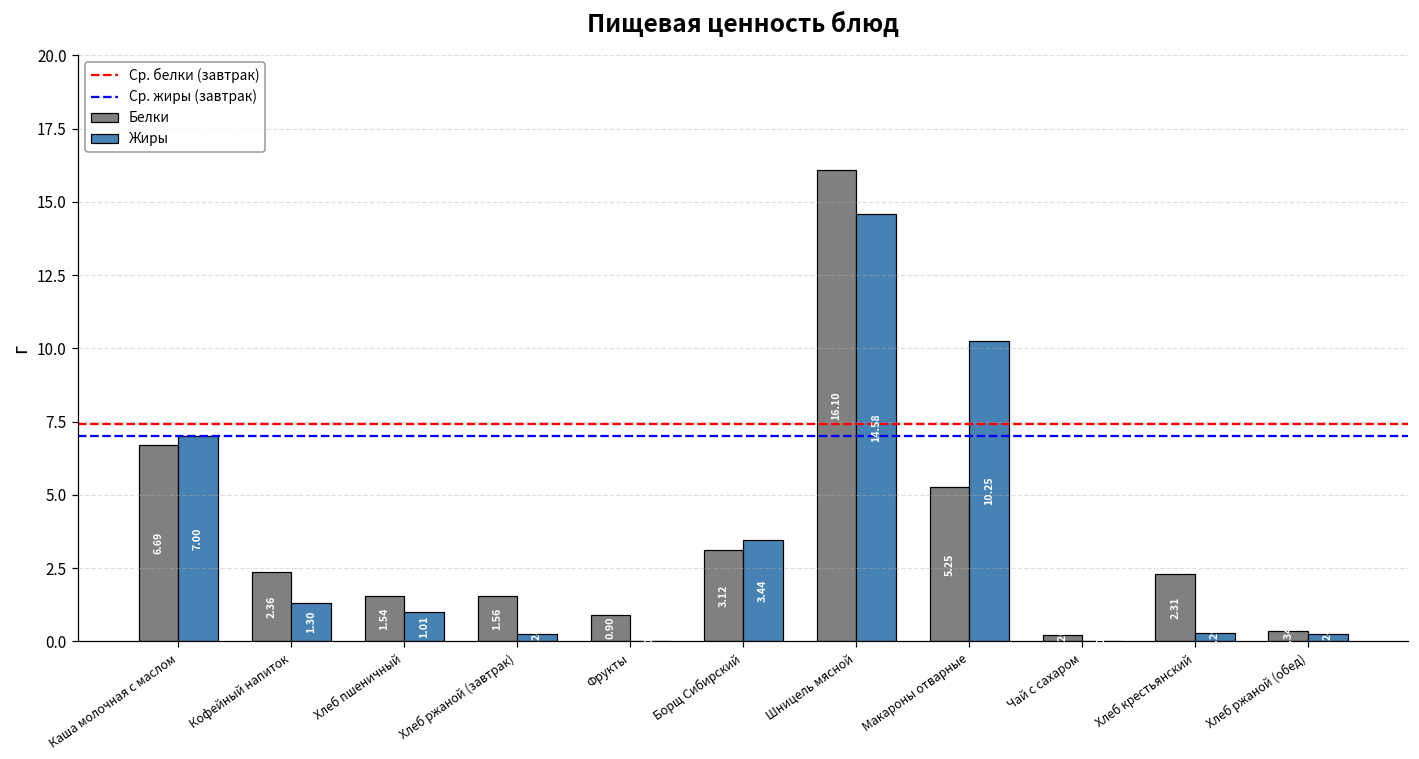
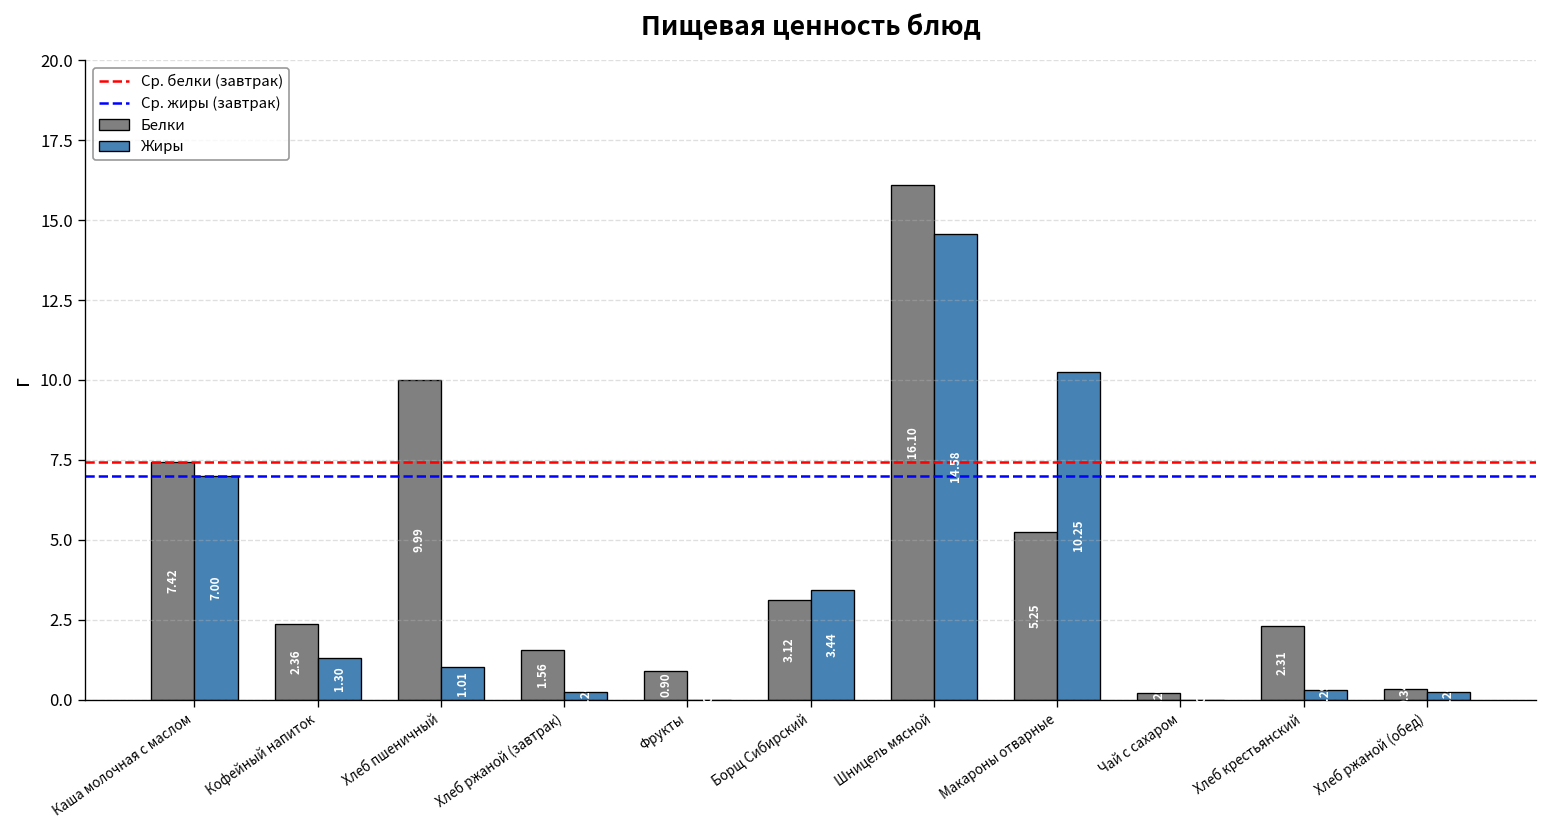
Белки, Каша молочная с маслом: 6.69 -> 7.42
Белки, Хлеб пшеничный: 1.54 -> 9.99
